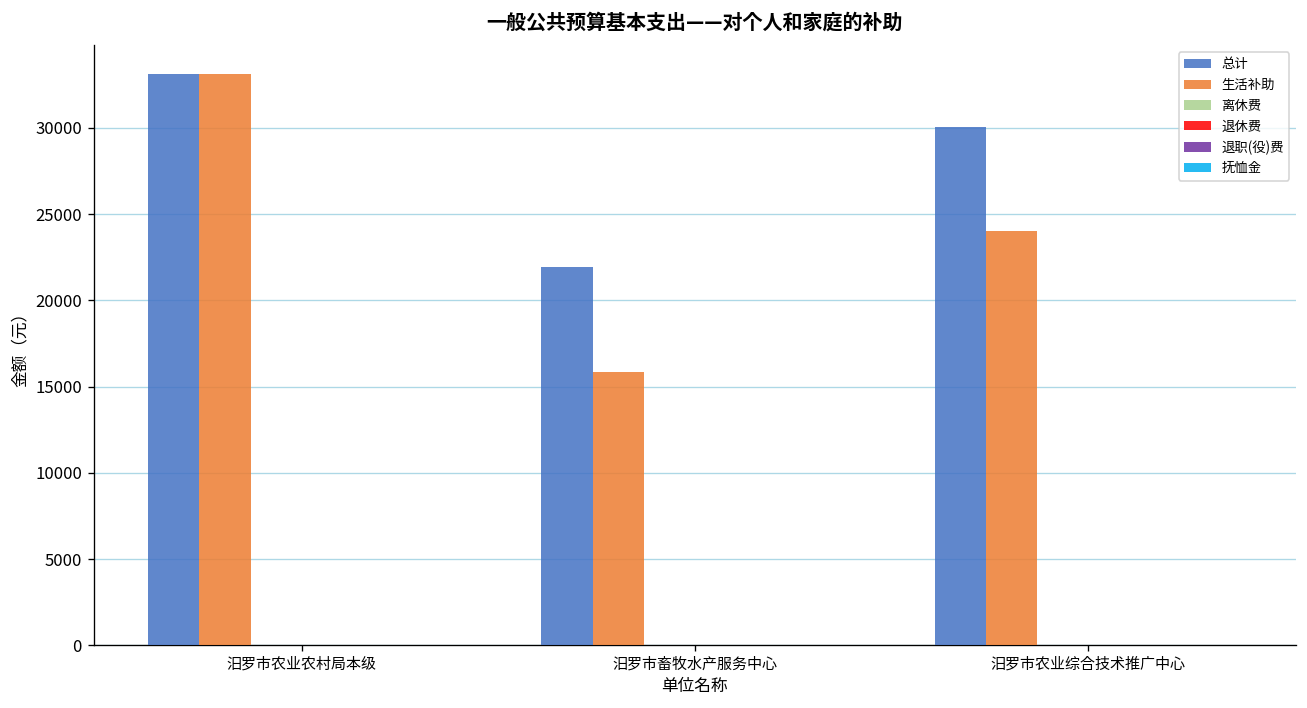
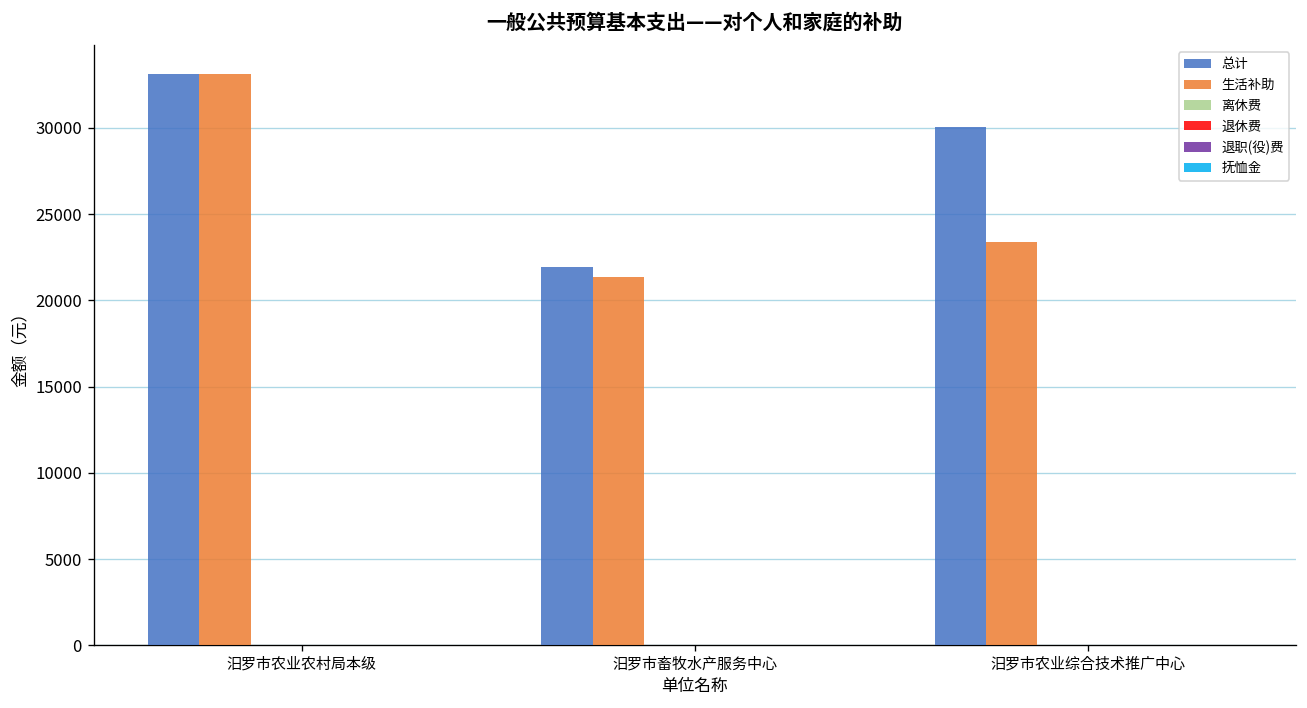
生活补助, 汨罗市畜牧水产服务中心: 15800 -> 21400
生活补助, 汨罗市农业综合技术推广中心: 24000 -> 23400
